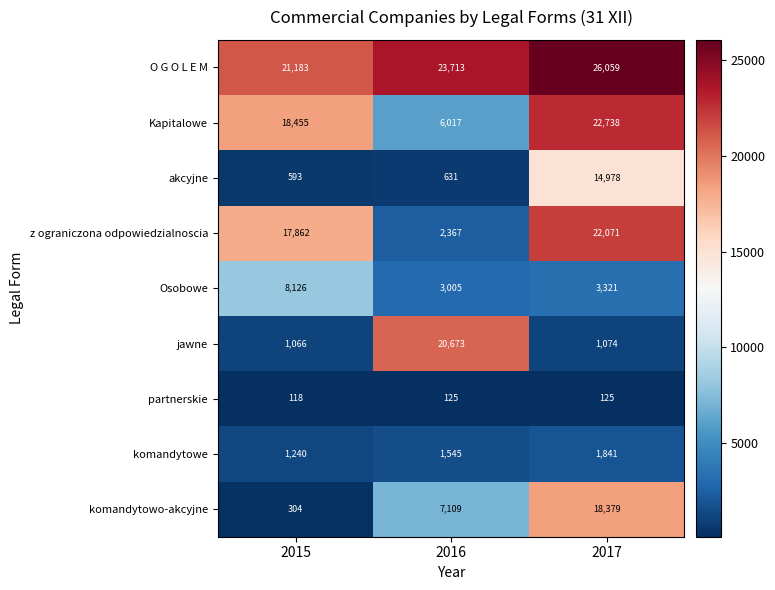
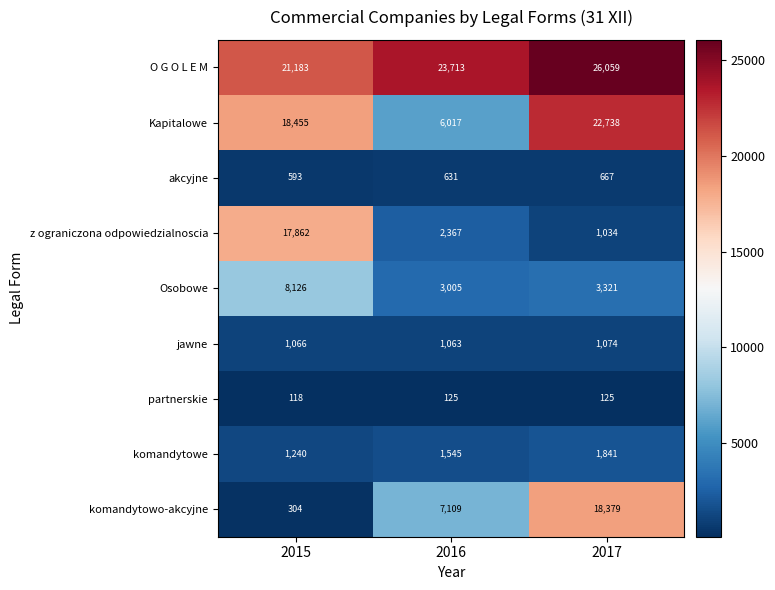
akcyjne, 2017: 14,978 -> 667
z ograniczona odpowiedzialnoscia, 2017: 22,071 -> 1,034
jawne, 2016: 20,673 -> 1,063
